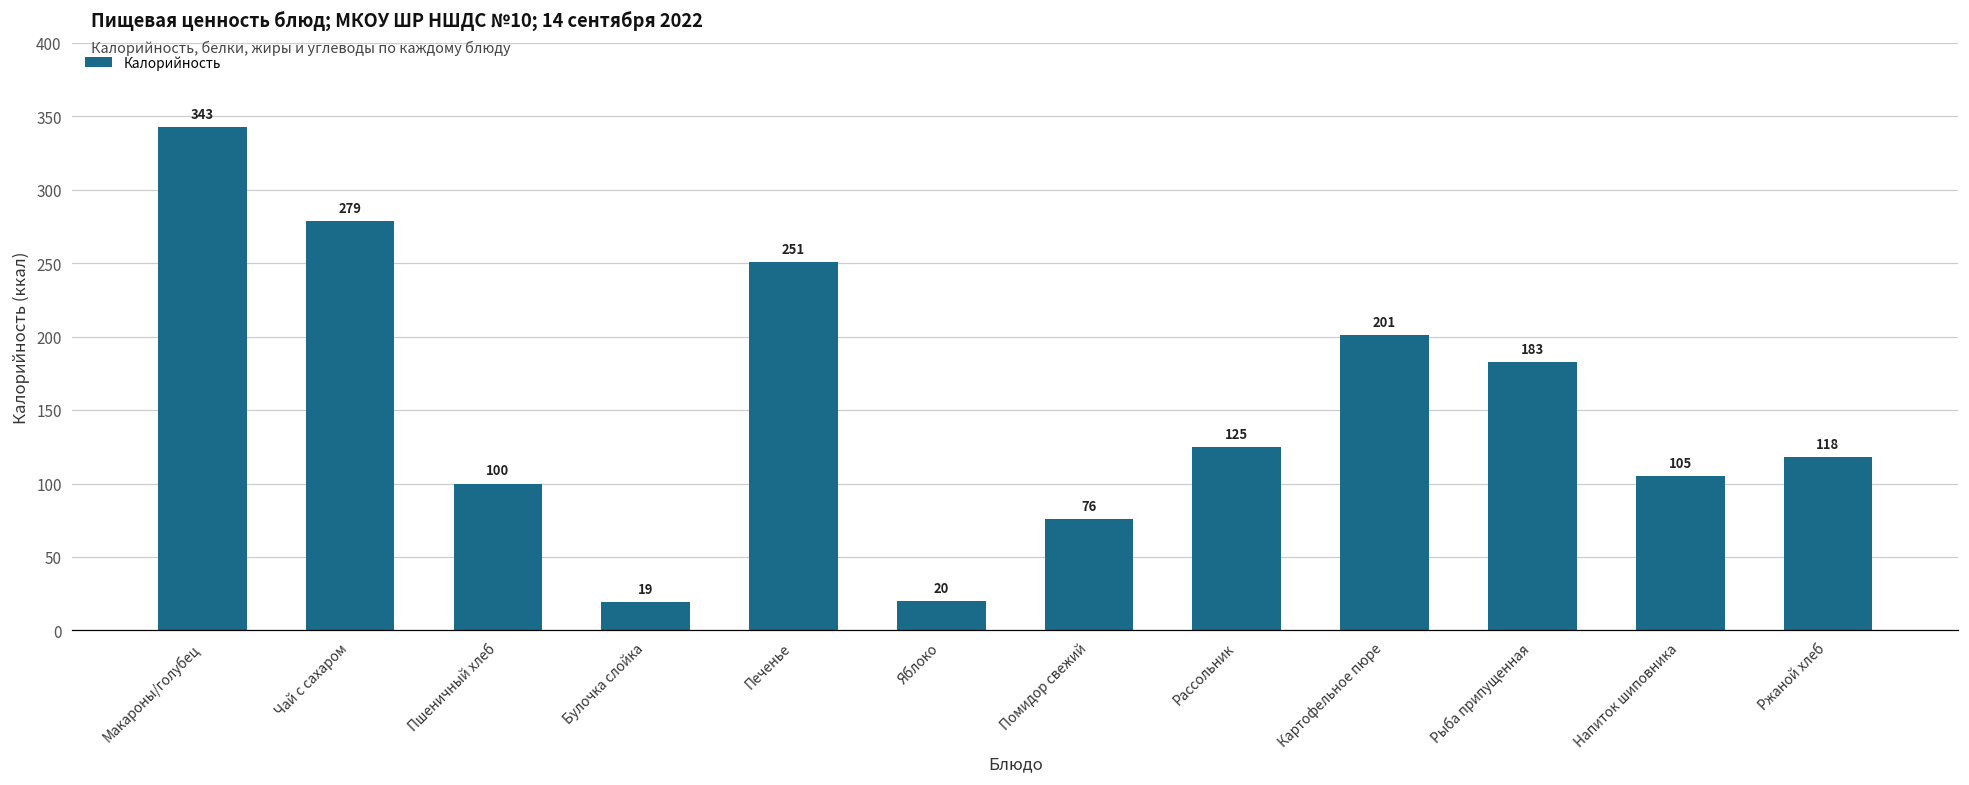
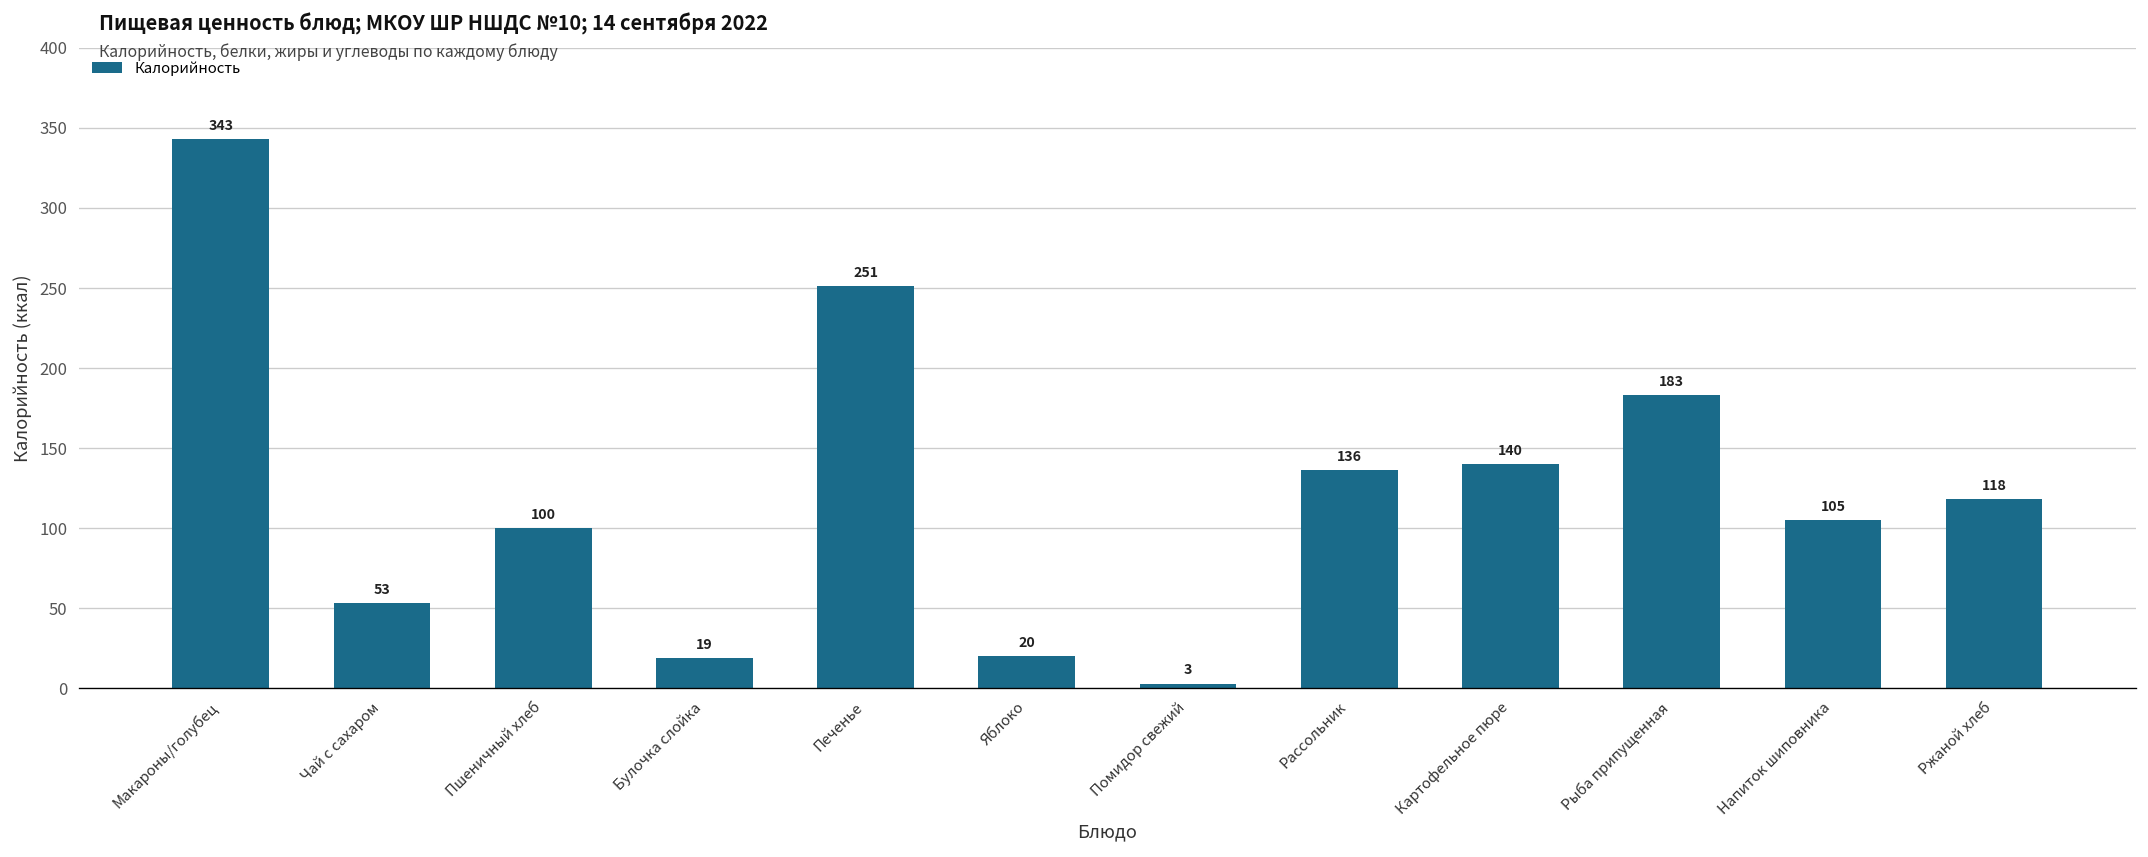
Чай с сахаром: 279 -> 53
Помидор свежий: 76 -> 3
Рассольник: 125 -> 136
Картофельное пюре: 201 -> 140
